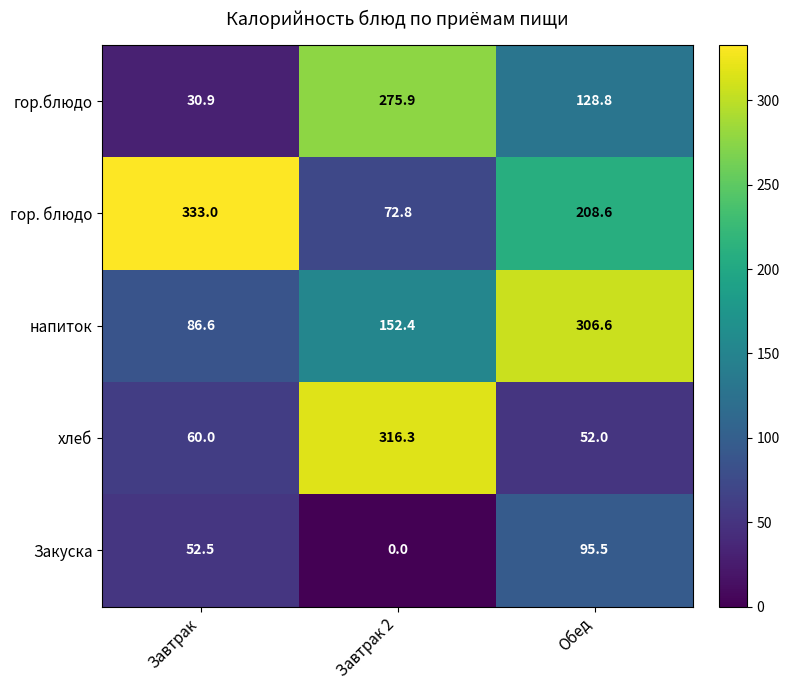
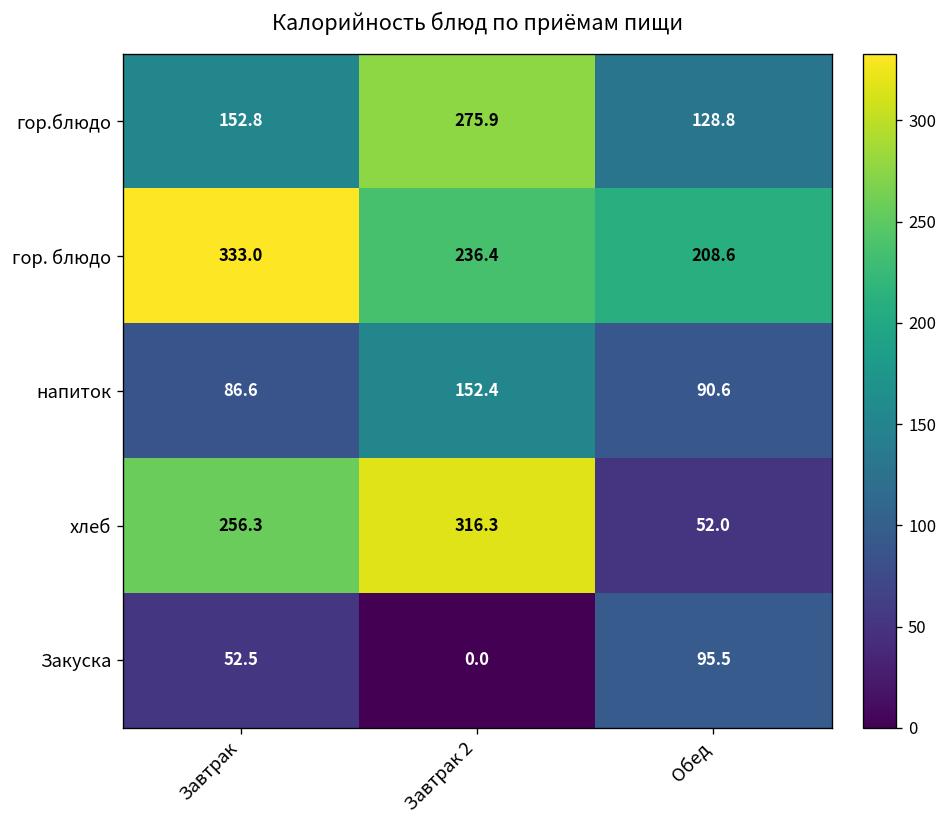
гор.блюдо, Завтрак: 30.9 -> 152.8
гор. блюдо, Завтрак 2: 72.8 -> 236.4
напиток, Обед: 306.6 -> 90.6
хлеб, Завтрак: 60.0 -> 256.3
